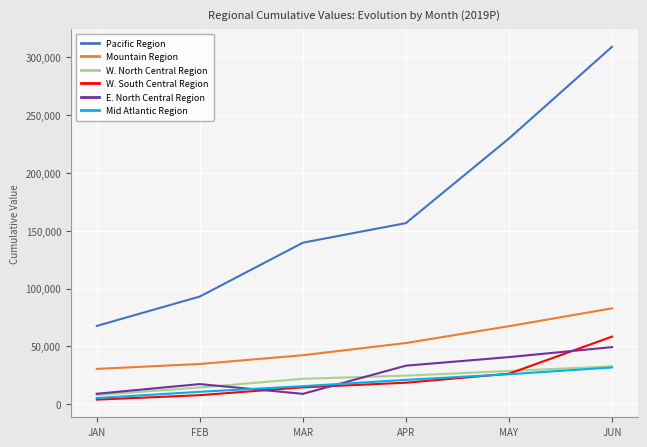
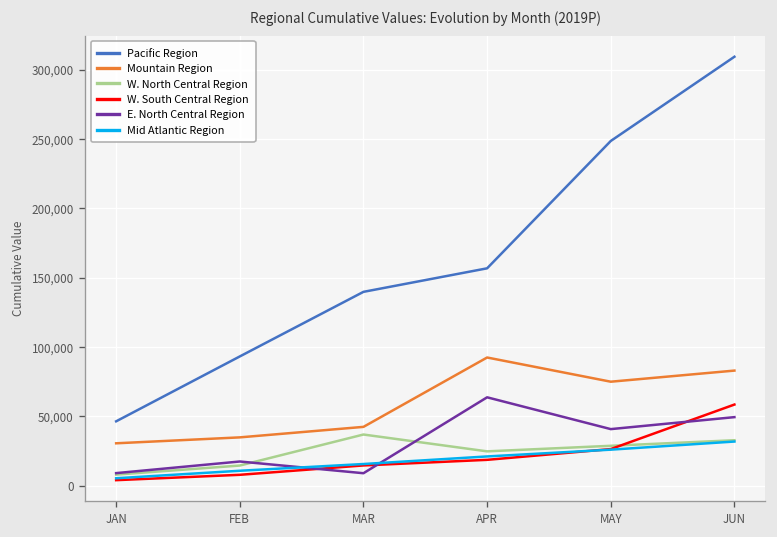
Pacific Region, JAN: 68,000 -> 46,000
W. North Central Region, MAR: 22,000 -> 37,000
Mountain Region, APR: 53,000 -> 92,000
E. North Central Region, APR: 33,000 -> 64,000
Pacific Region, MAY: 230,000 -> 248,000
Mountain Region, MAY: 67,000 -> 75,000
